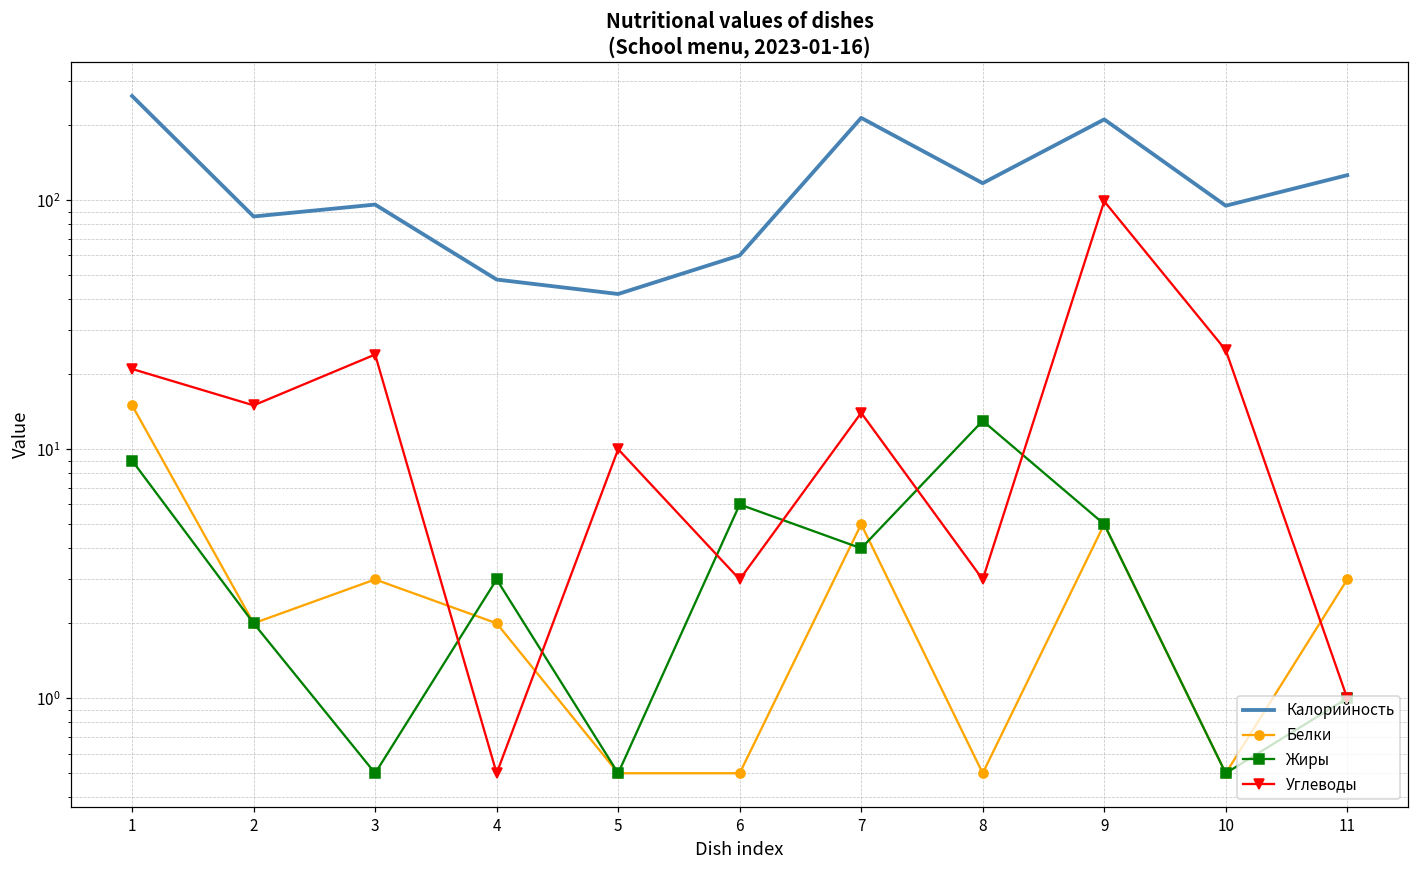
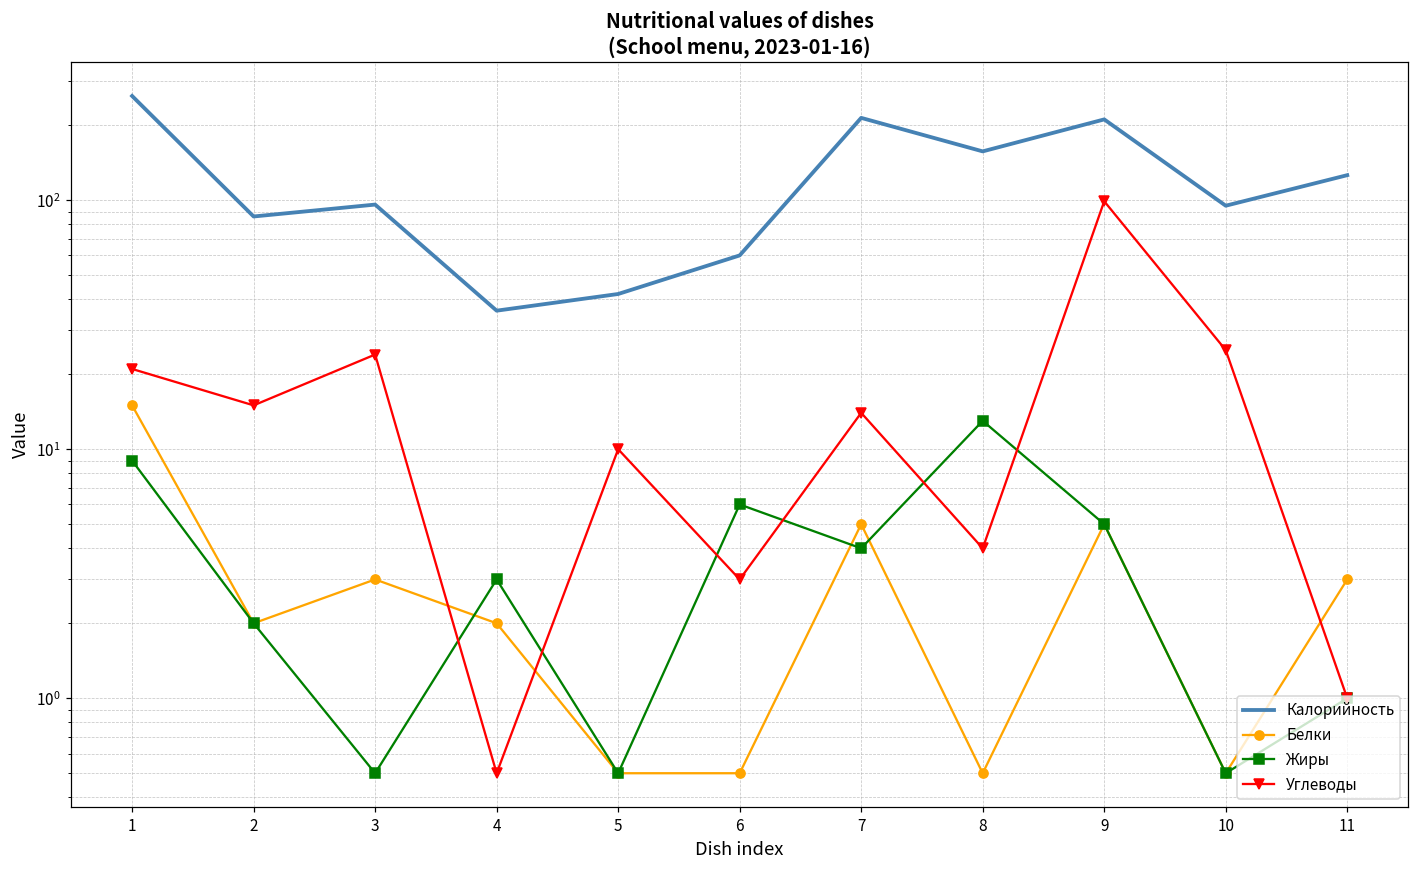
Калорийность, 4: 48 -> 36
Калорийность, 8: 120 -> 160
Углеводы, 8: 3 -> 4
